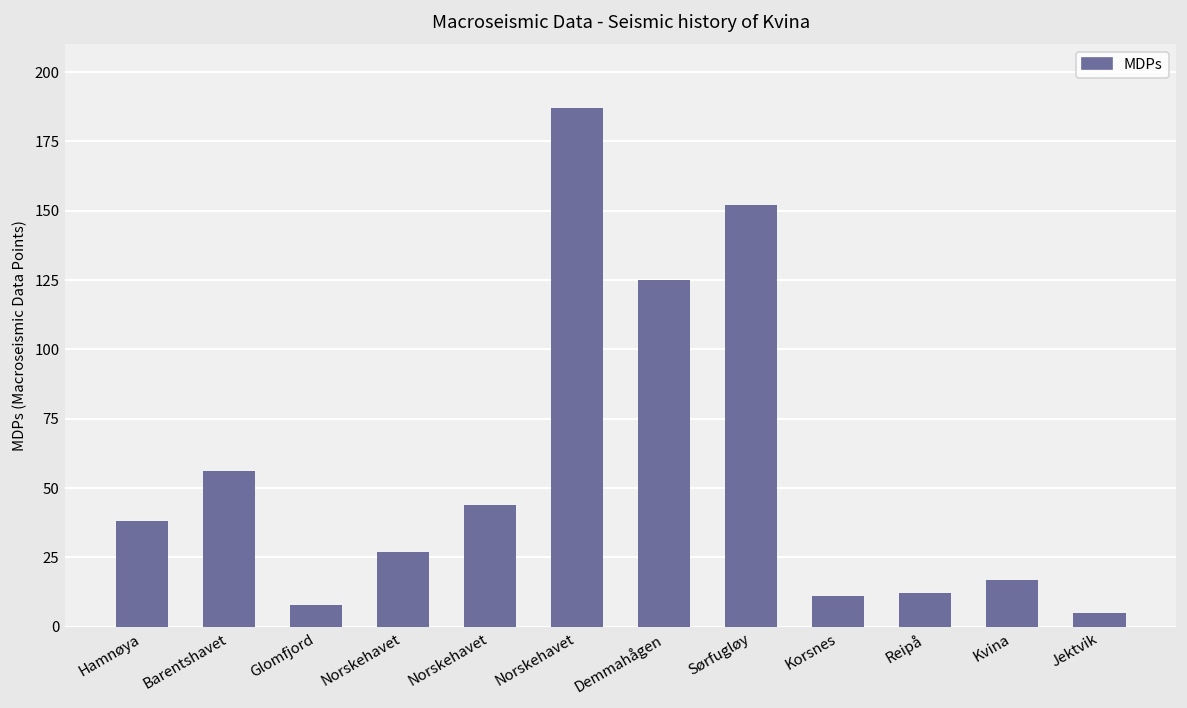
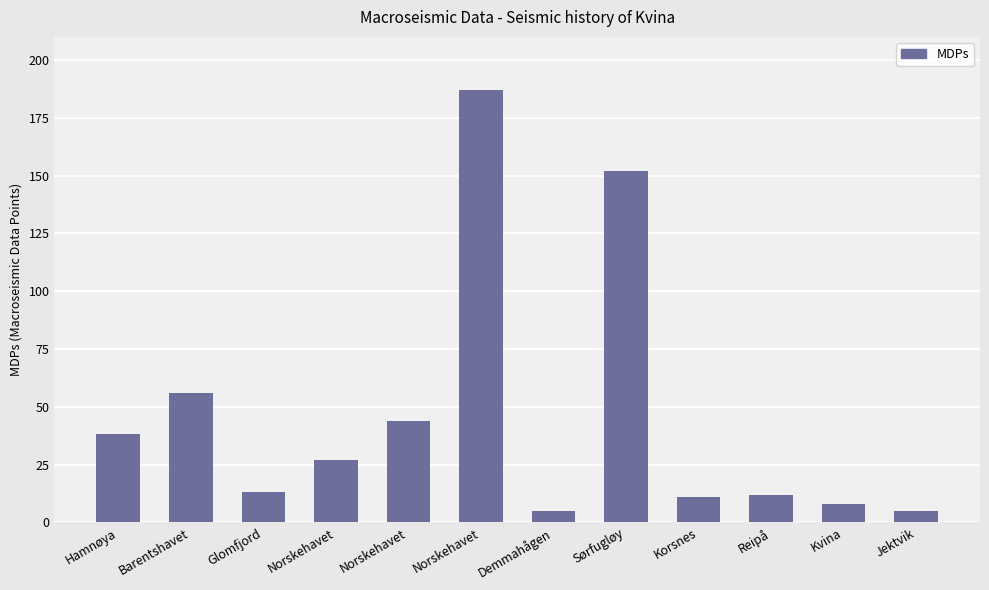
Glomfjord: 8 -> 13
Demmahågen: 125 -> 5
Kvina: 17 -> 8
